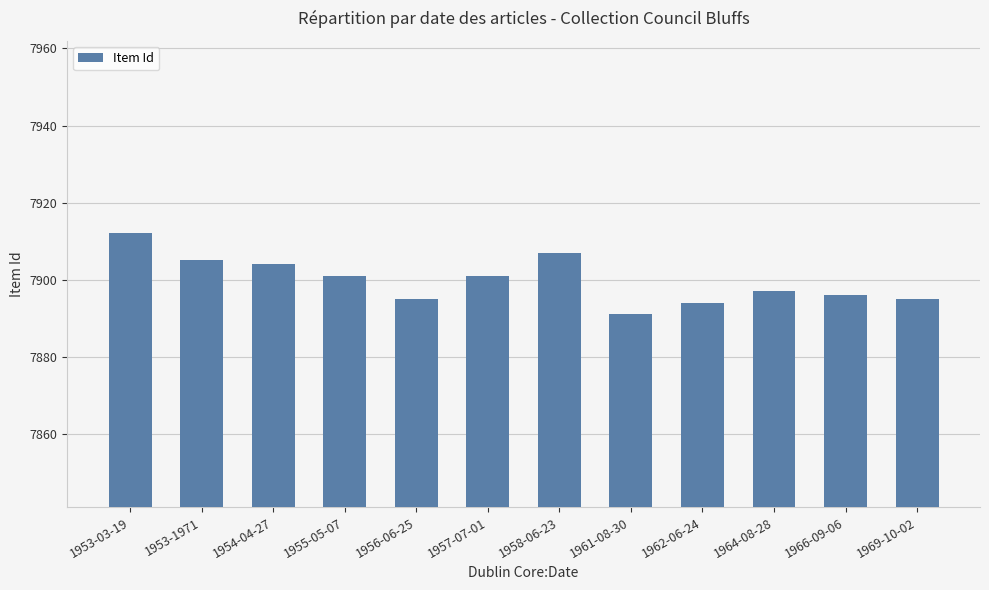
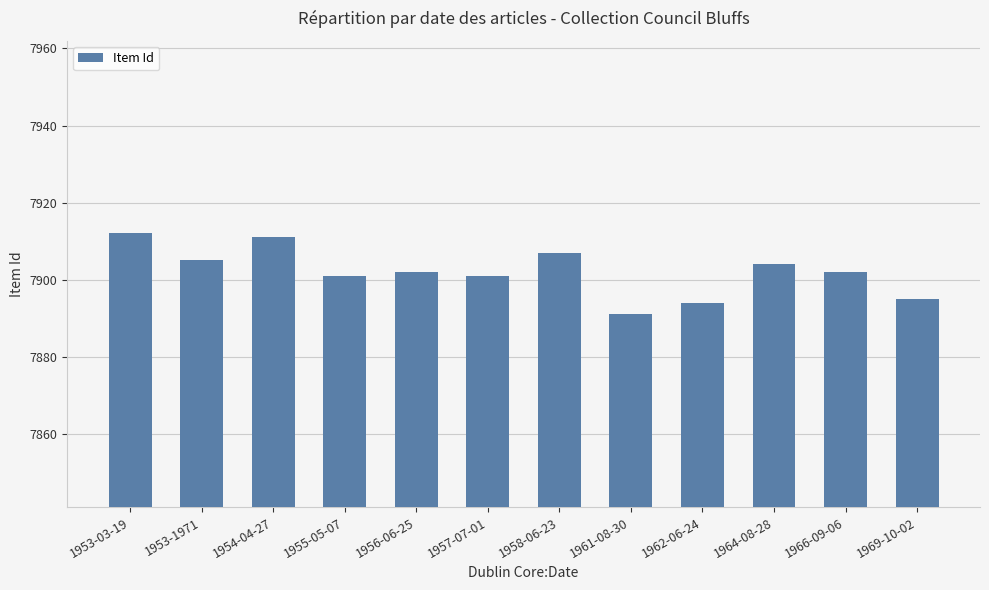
1954-04-27: 7904 -> 7911
1956-06-25: 7895 -> 7902
1964-08-28: 7897 -> 7904
1966-09-06: 7896 -> 7902
